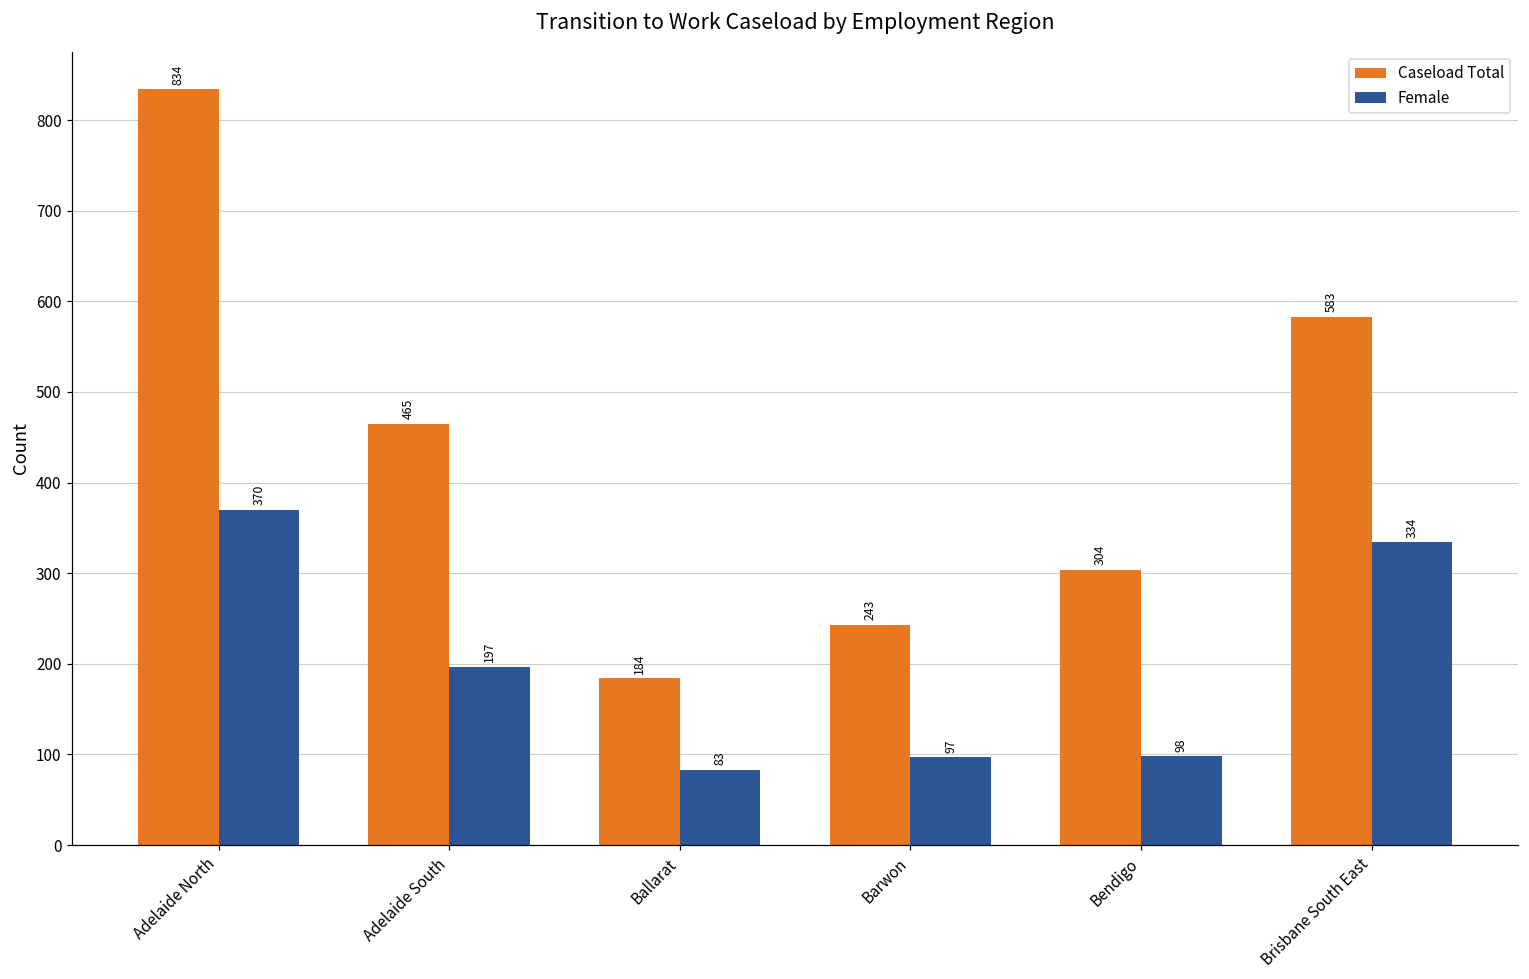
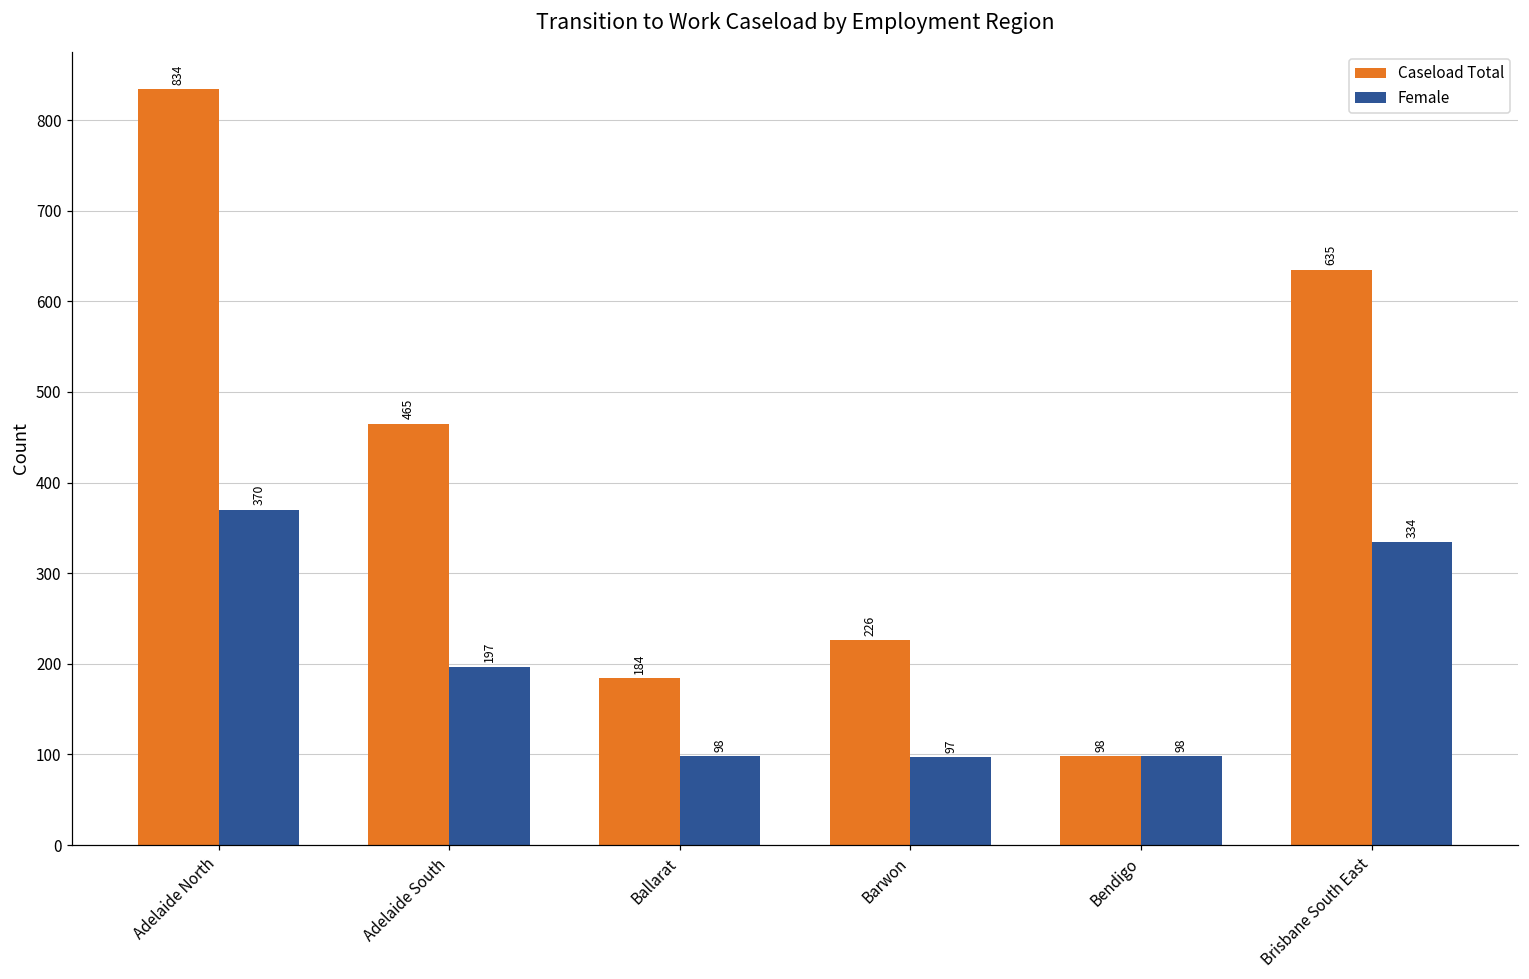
Female, Ballarat: 83 -> 98
Caseload Total, Barwon: 243 -> 226
Caseload Total, Bendigo: 304 -> 98
Caseload Total, Brisbane South East: 583 -> 635
